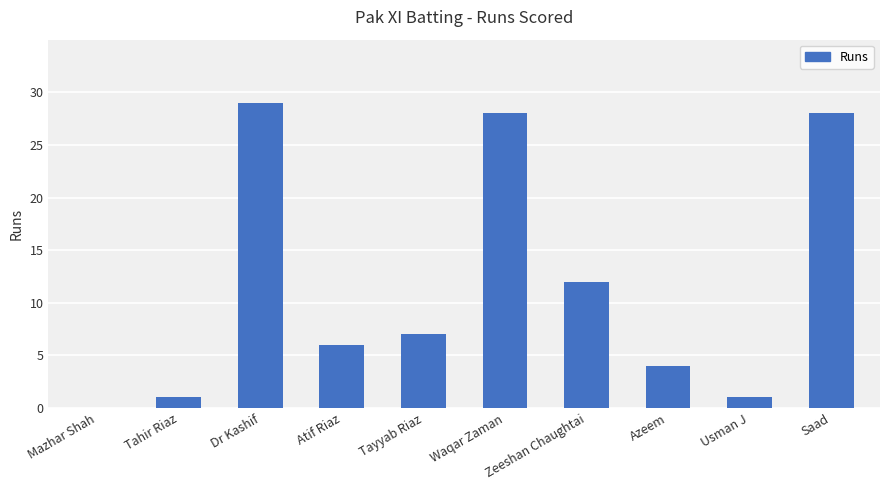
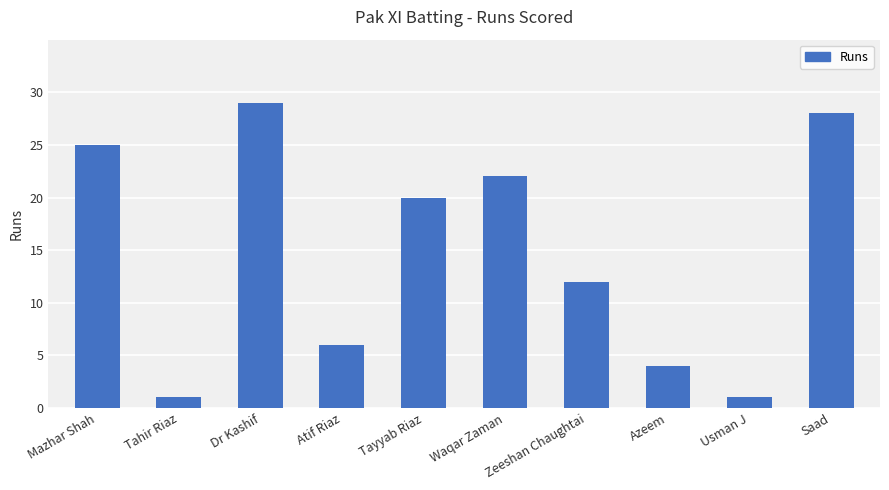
Mazhar Shah: 0 -> 25
Tayyab Riaz: 7 -> 20
Waqar Zaman: 28 -> 22
